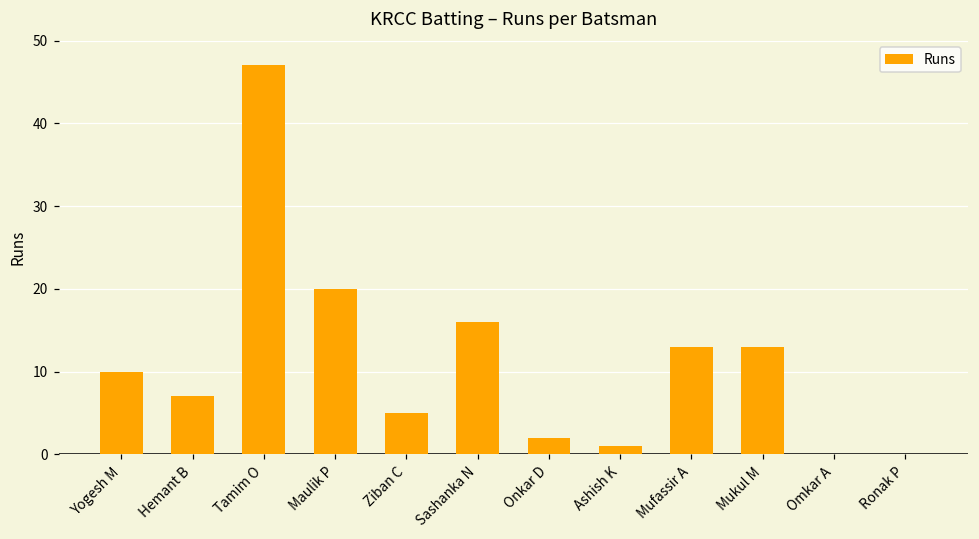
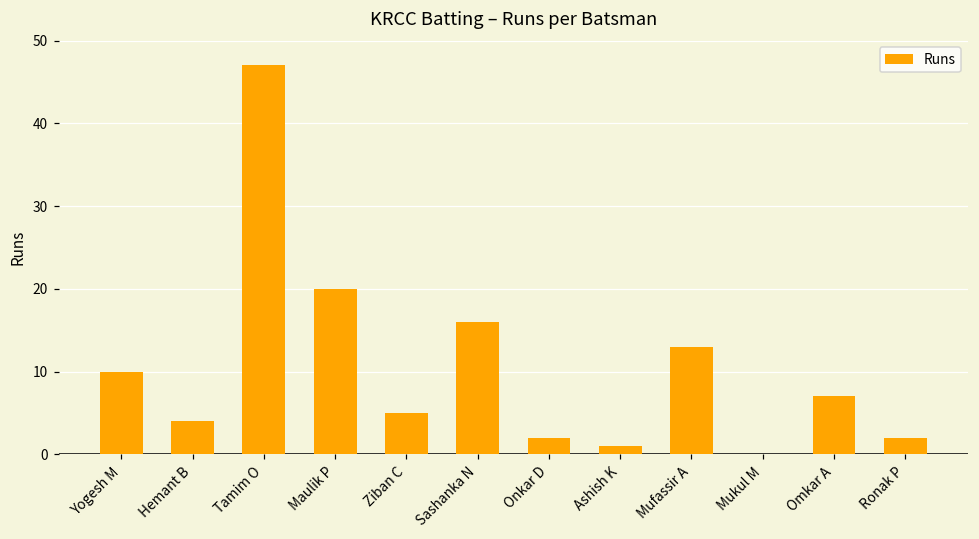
Hemant B: 7 -> 4
Mukul M: 13 -> 0
Omkar A: 0 -> 7
Ronak P: 0 -> 2
